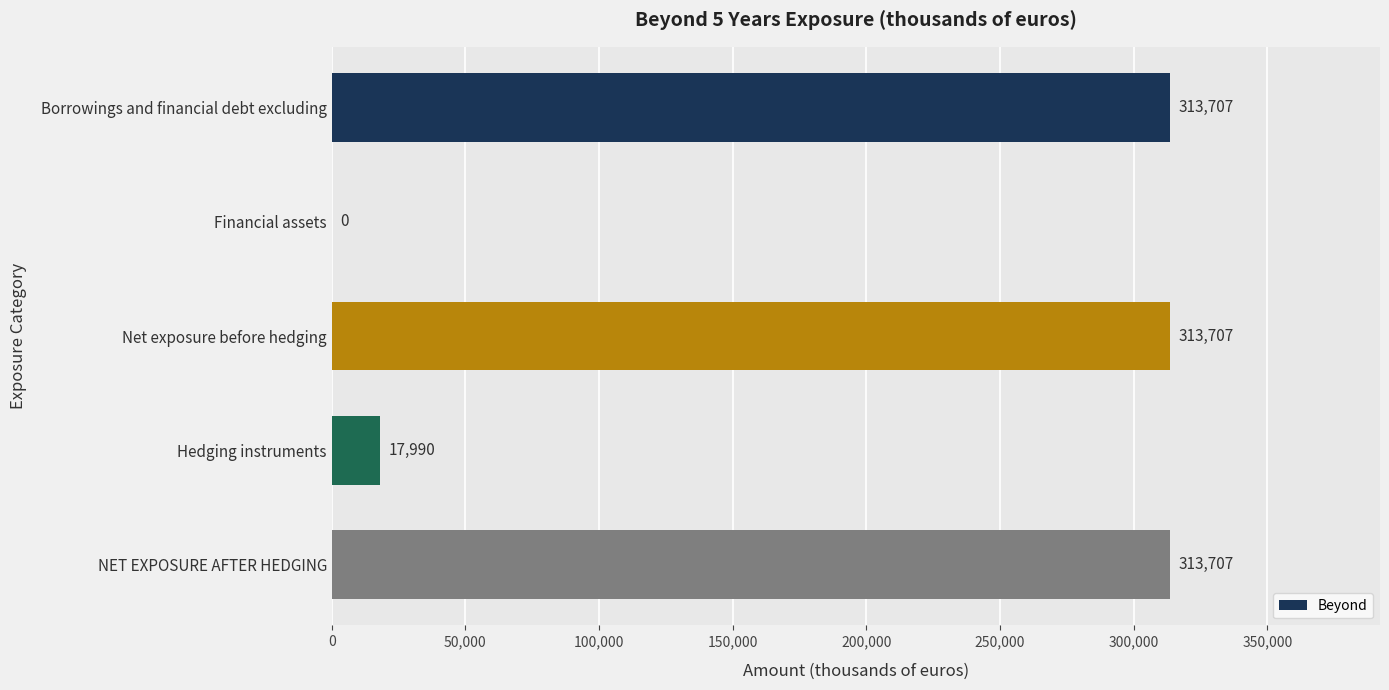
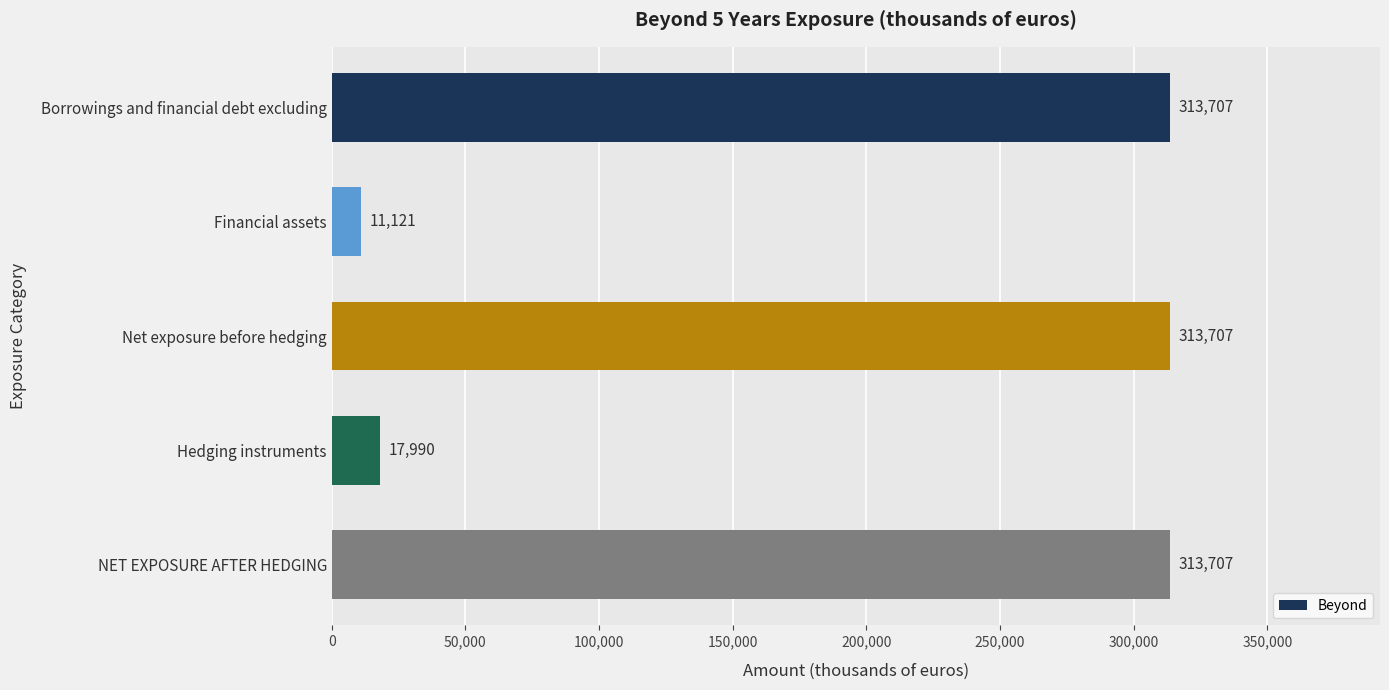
Financial assets: 0 -> 11,121
